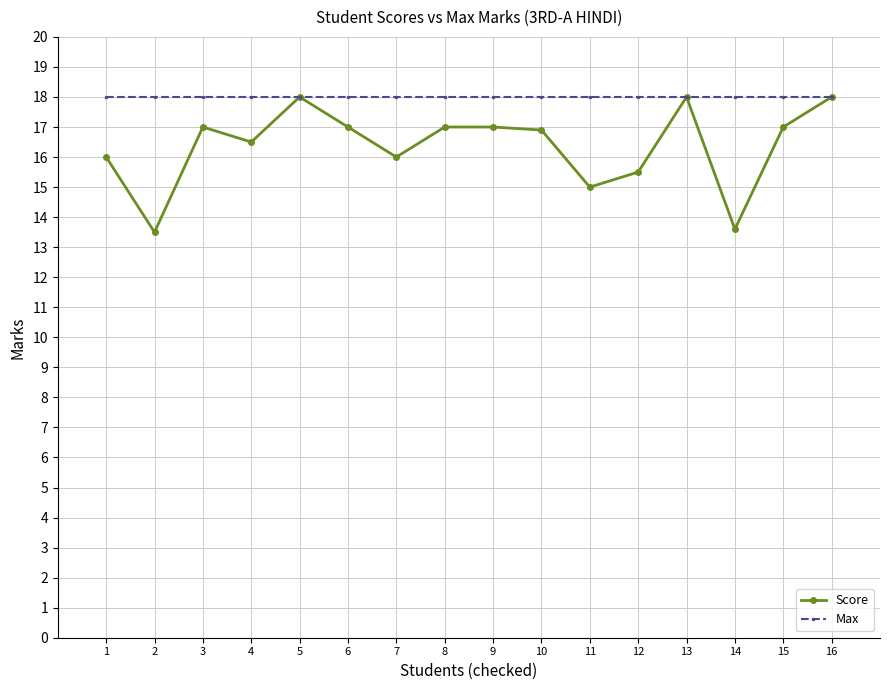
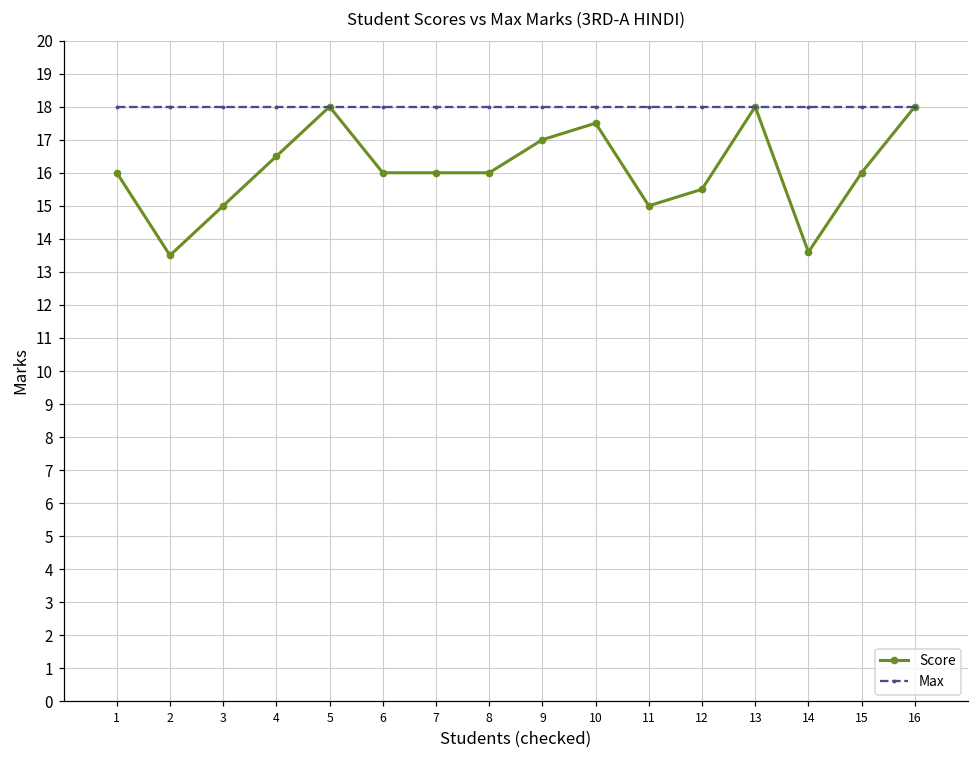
Score, 3: 17 -> 15
Score, 6: 17 -> 16
Score, 8: 17 -> 16
Score, 10: 16.9 -> 17.5
Score, 15: 17 -> 16
